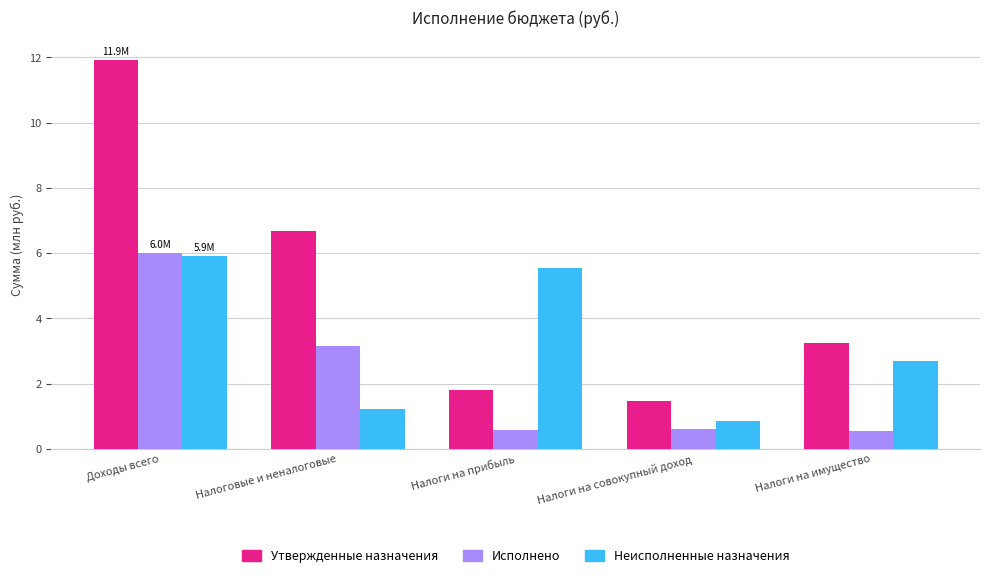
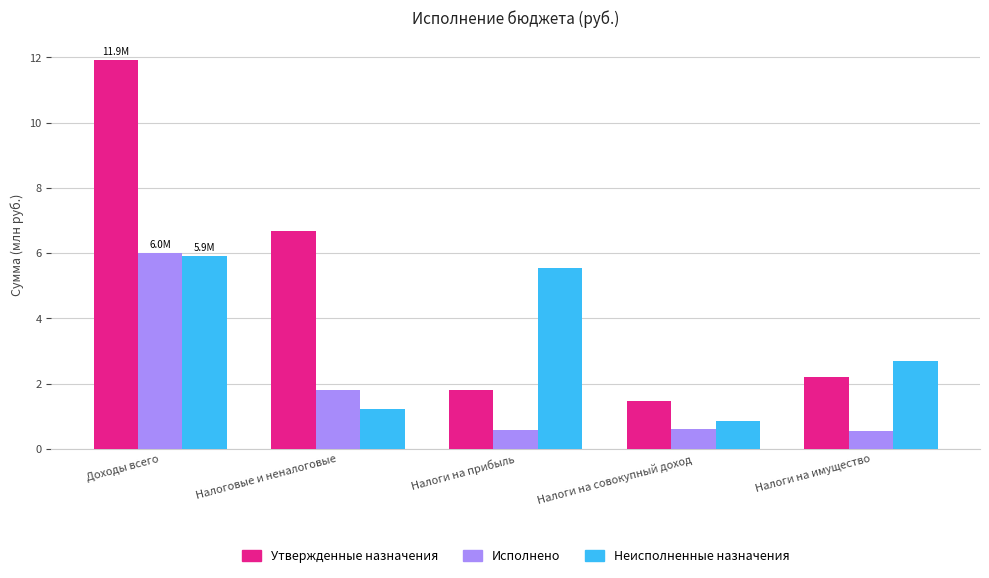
Исполнено, Налоговые и неналоговые: 3.1 -> 1.8
Утвержденные назначения, Налоги на имущество: 3.2 -> 2.2
